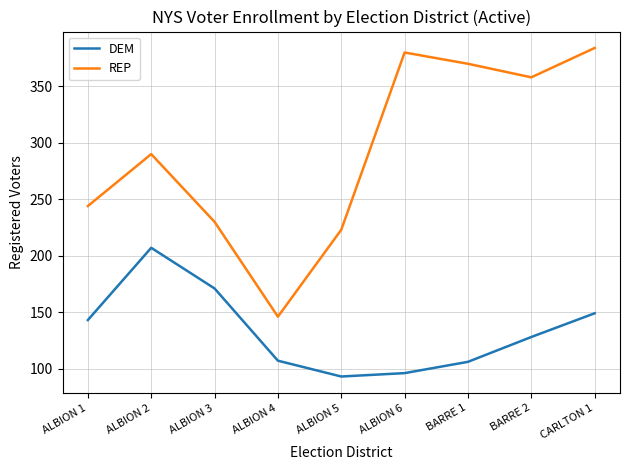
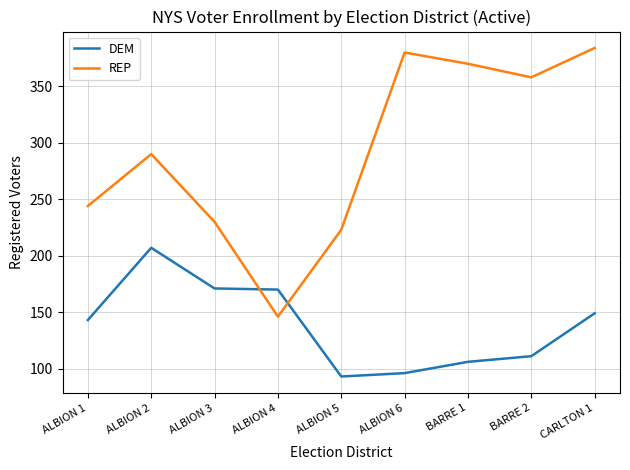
DEM, ALBION 4: 107 -> 170
DEM, BARRE 2: 128 -> 111
